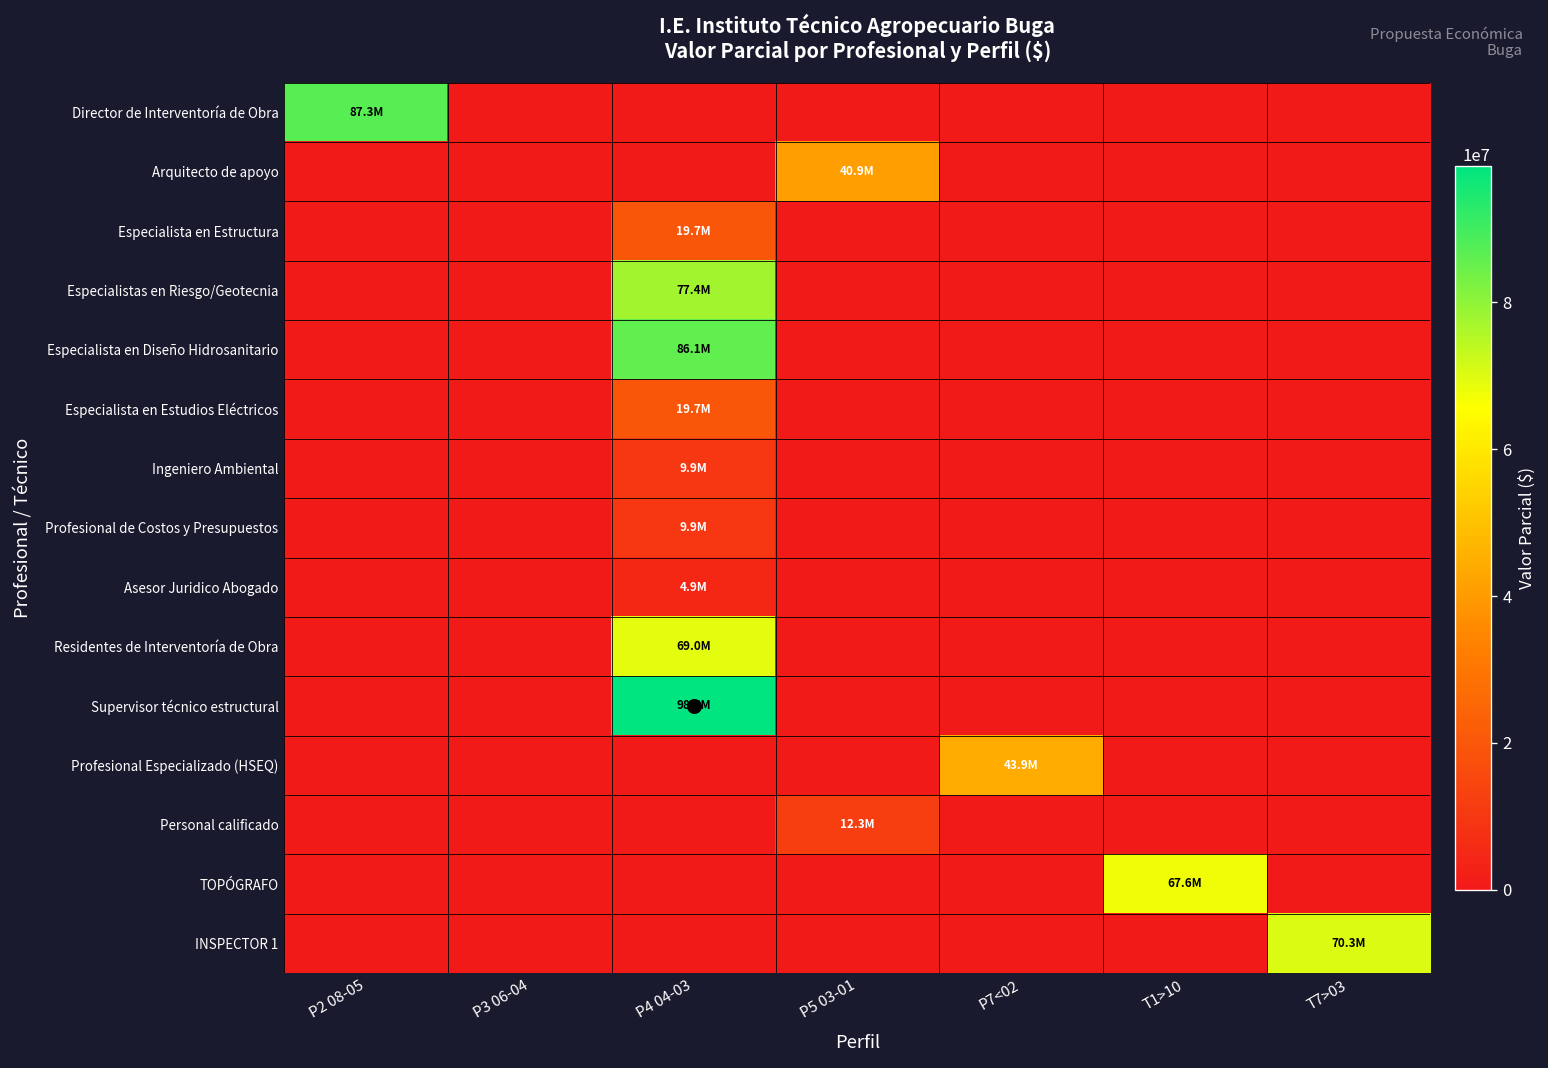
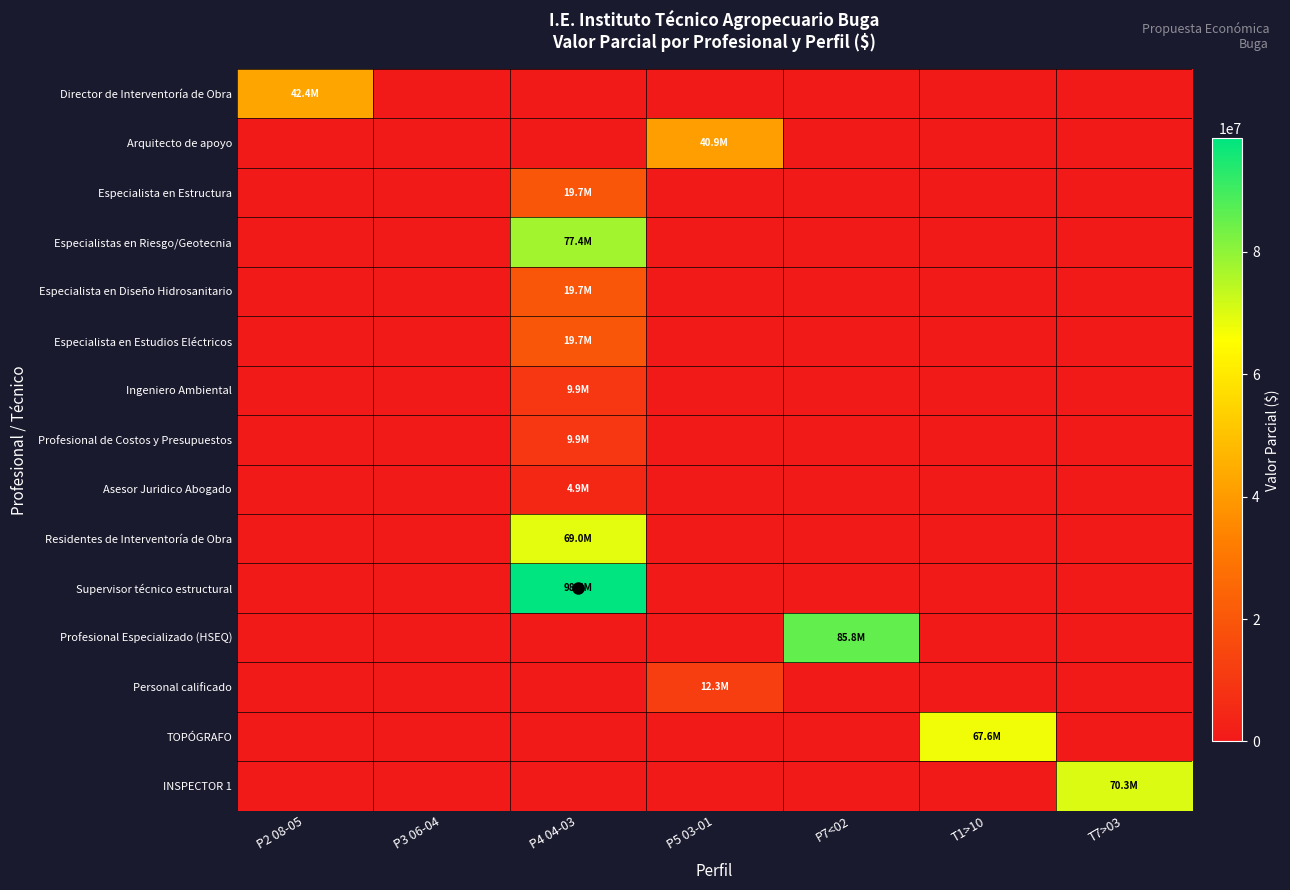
Director de Interventoría de Obra, P2 08-05: 87.3M -> 42.4M
Especialista en Diseño Hidrosanitario, P4 04-03: 86.1M -> 19.7M
Profesional Especializado (HSEQ), P7<02: 43.9M -> 85.8M
